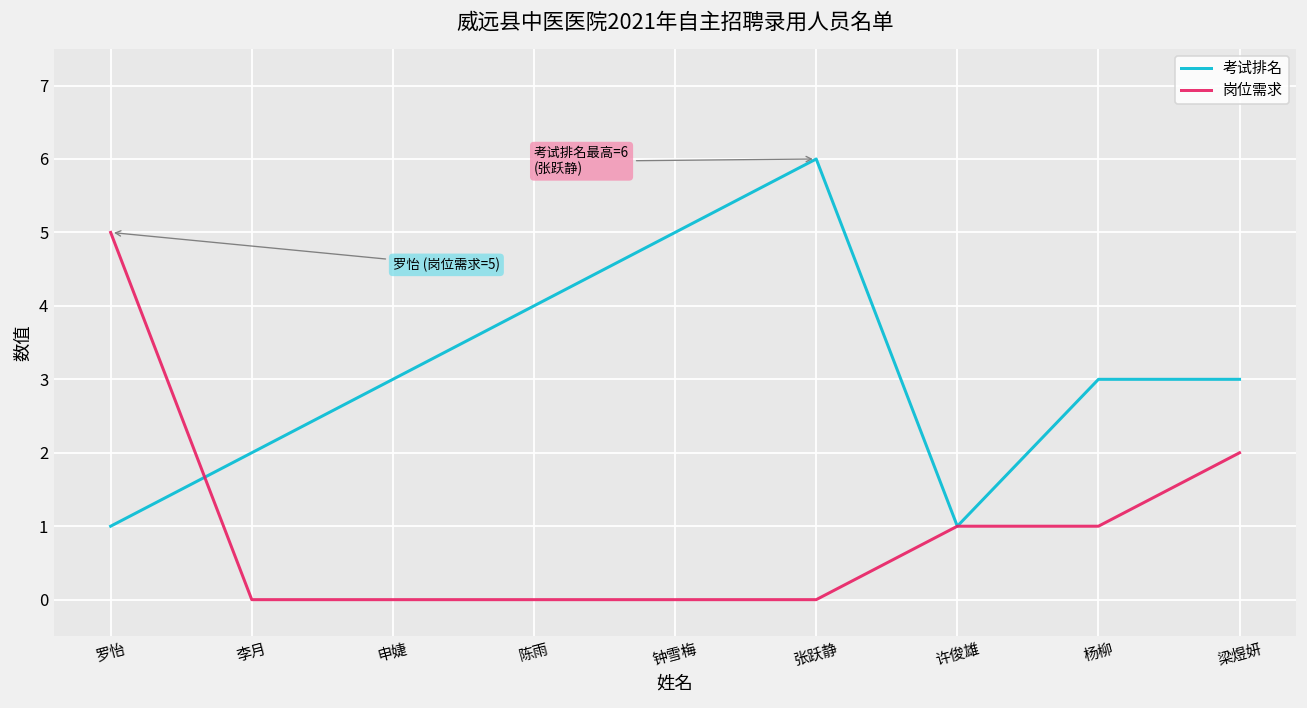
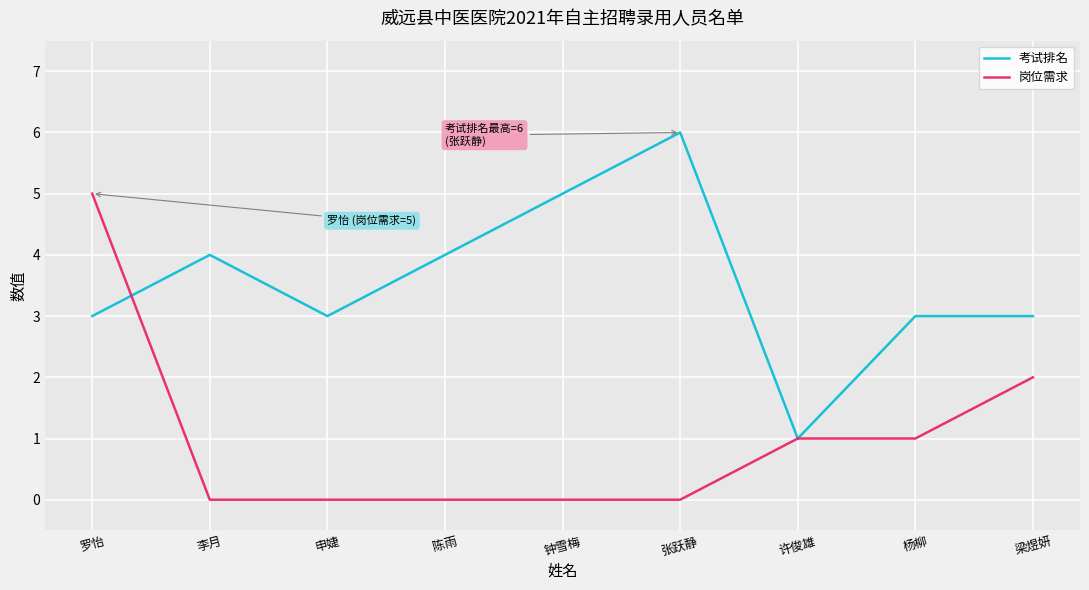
考试排名, 罗怡: 1 -> 3
考试排名, 李月: 2 -> 4
